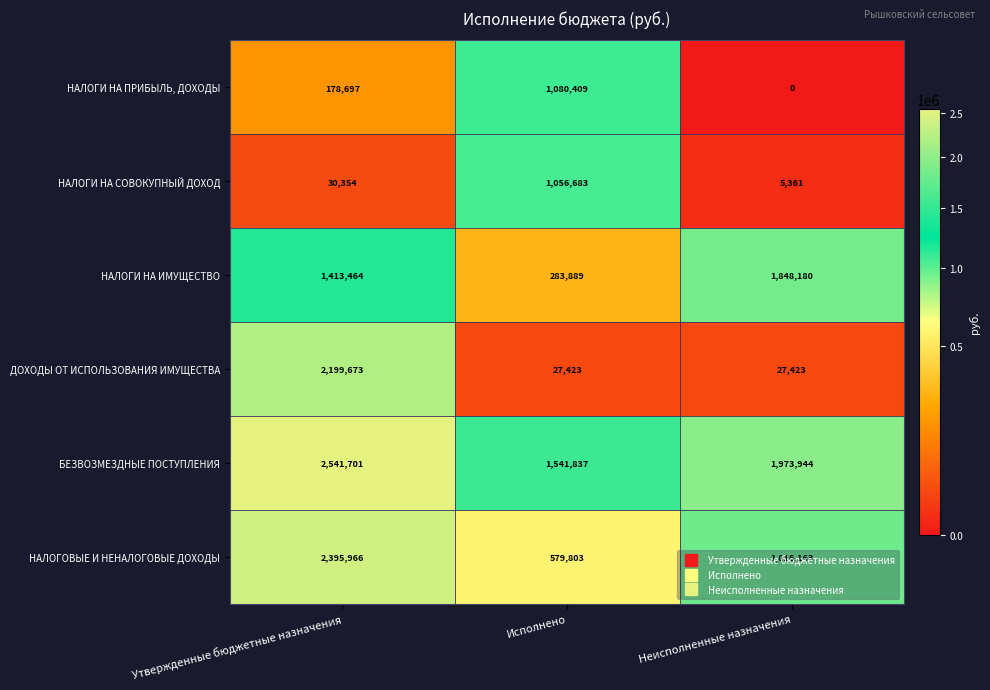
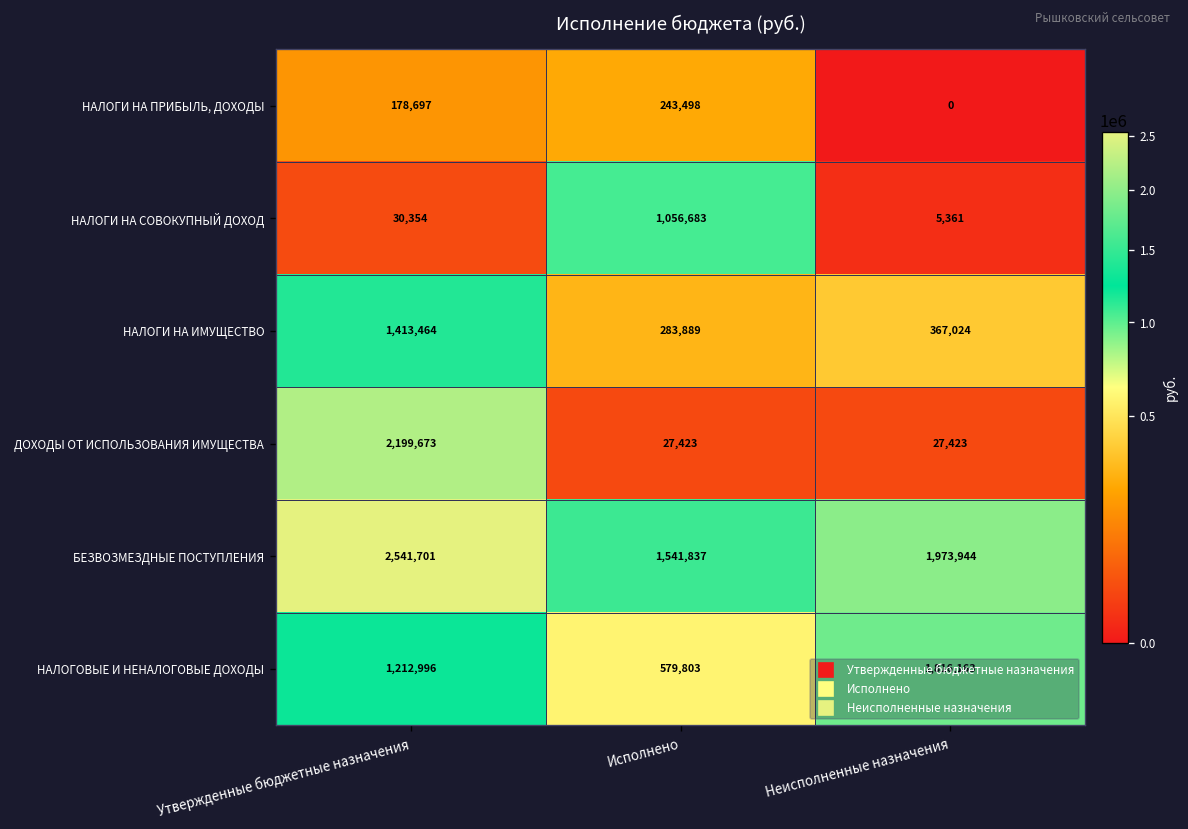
НАЛОГИ НА ПРИБЫЛЬ, ДОХОДЫ, Исполнено: 1,080,409 -> 243,498
НАЛОГИ НА ИМУЩЕСТВО, Неисполненные назначения: 1,848,180 -> 367,024
НАЛОГОВЫЕ И НЕНАЛОГОВЫЕ ДОХОДЫ, Утвержденные бюджетные назначения: 2,395,966 -> 1,212,996
